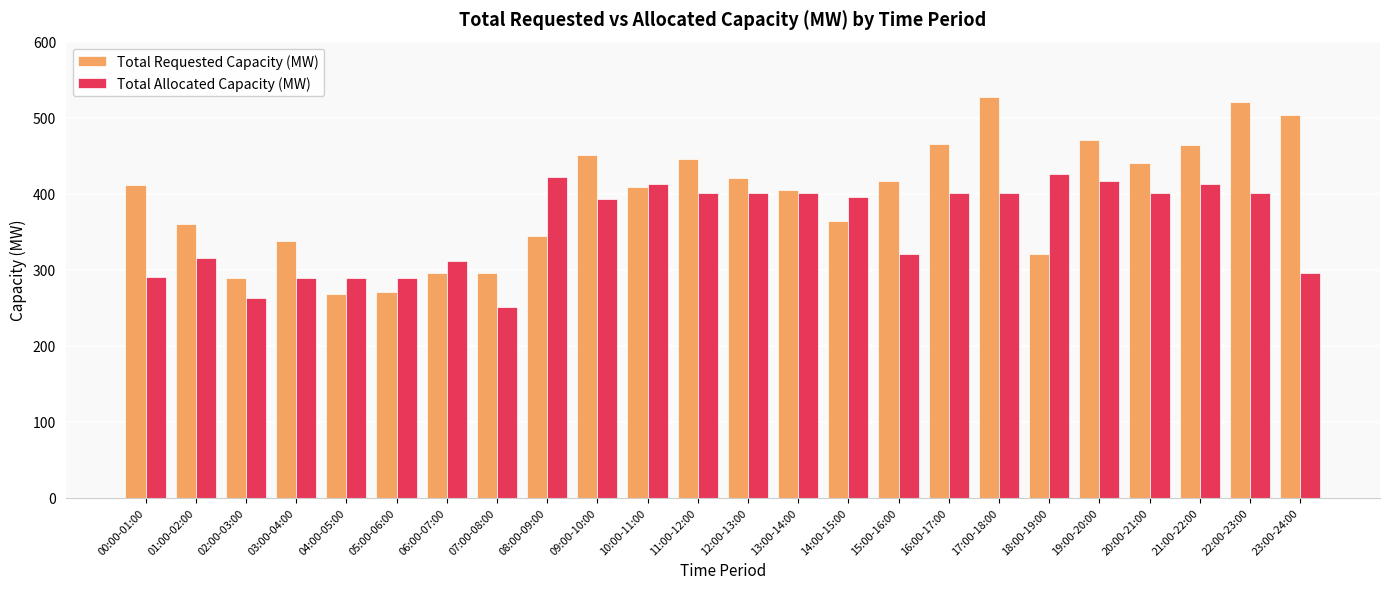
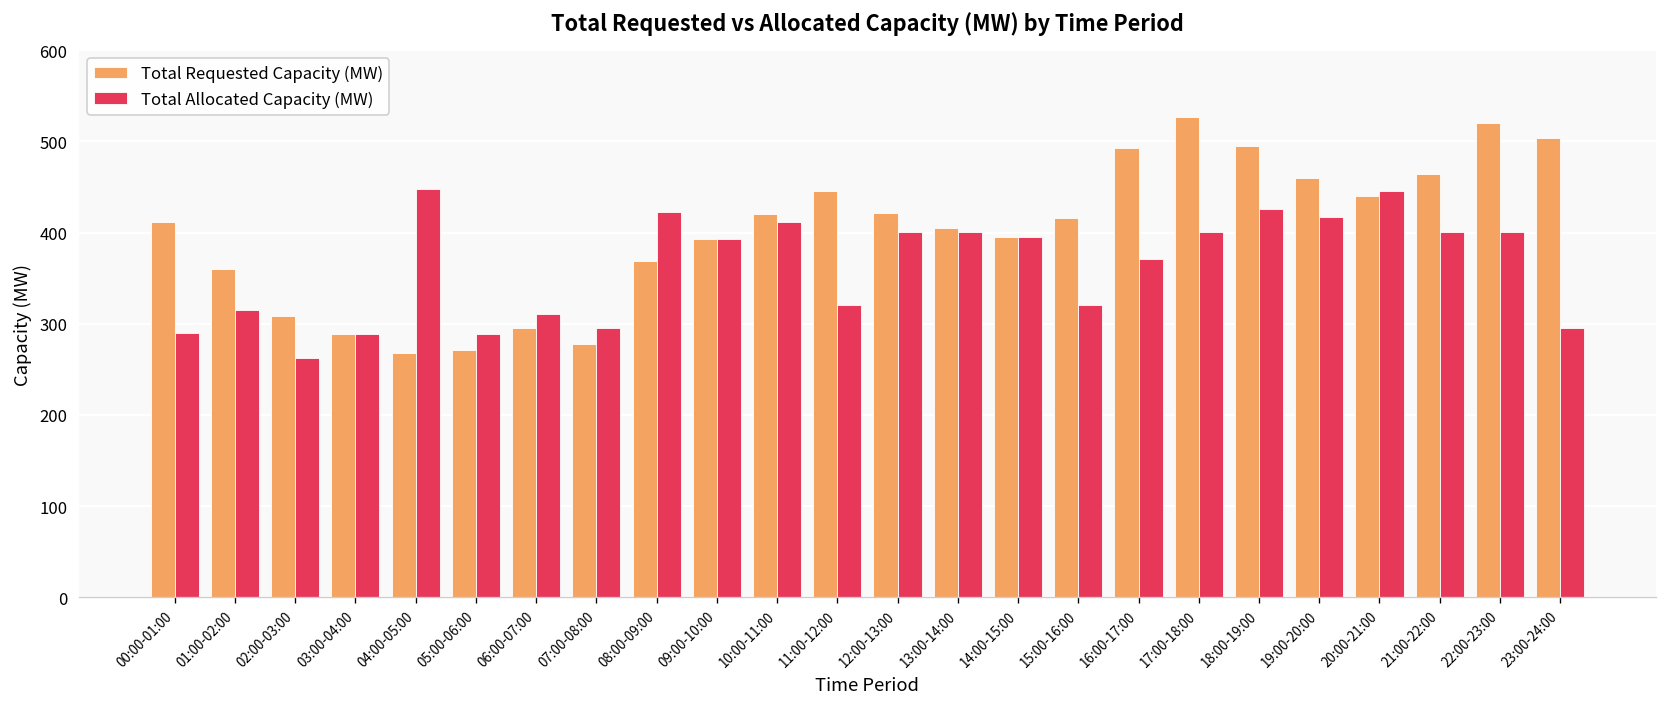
Total Requested Capacity (MW), 02:00-03:00: 290 -> 310
Total Requested Capacity (MW), 03:00-04:00: 340 -> 290
Total Allocated Capacity (MW), 04:00-05:00: 290 -> 450
Total Requested Capacity (MW), 07:00-08:00: 300 -> 280
Total Allocated Capacity (MW), 07:00-08:00: 250 -> 300
Total Requested Capacity (MW), 08:00-09:00: 340 -> 370
Total Requested Capacity (MW), 09:00-10:00: 450 -> 390
Total Requested Capacity (MW), 10:00-11:00: 410 -> 420
Total Allocated Capacity (MW), 11:00-12:00: 400 -> 320
Total Requested Capacity (MW), 14:00-15:00: 360 -> 400
Total Requested Capacity (MW), 16:00-17:00: 470 -> 490
Total Allocated Capacity (MW), 16:00-17:00: 400 -> 370
Total Requested Capacity (MW), 18:00-19:00: 320 -> 500
Total Requested Capacity (MW), 19:00-20:00: 470 -> 460
Total Allocated Capacity (MW), 20:00-21:00: 400 -> 450
Total Allocated Capacity (MW), 21:00-22:00: 410 -> 400
